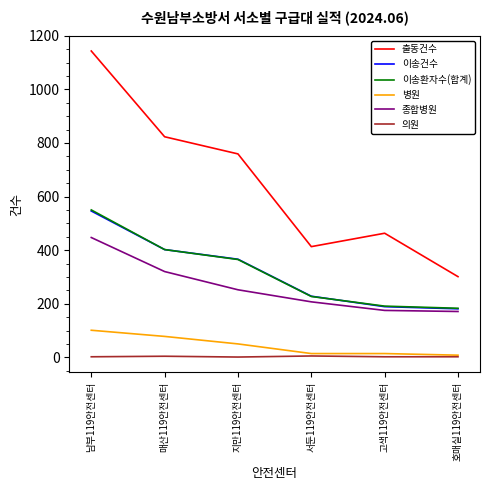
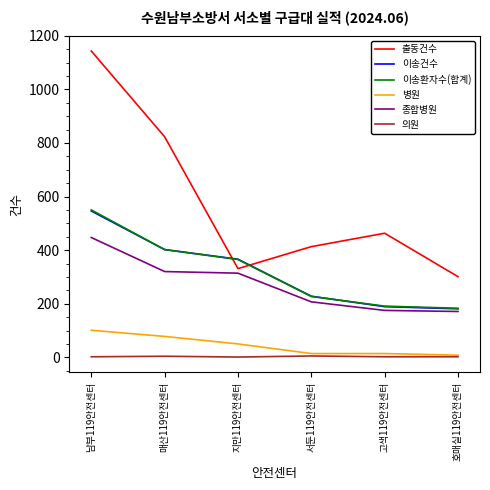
출동건수, 지만119안전센터: 760 -> 330
종합병원, 지만119안전센터: 250 -> 310
